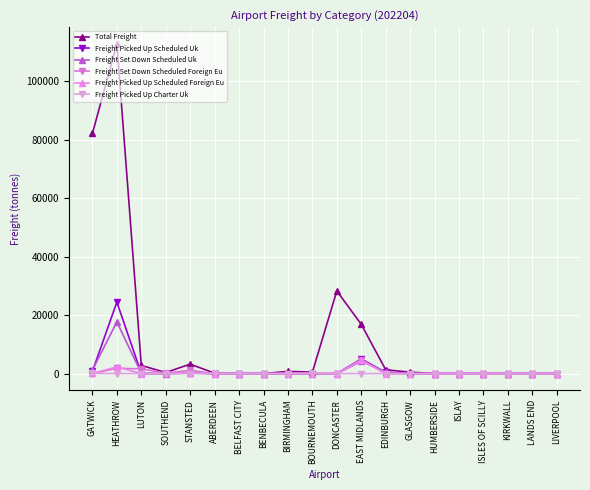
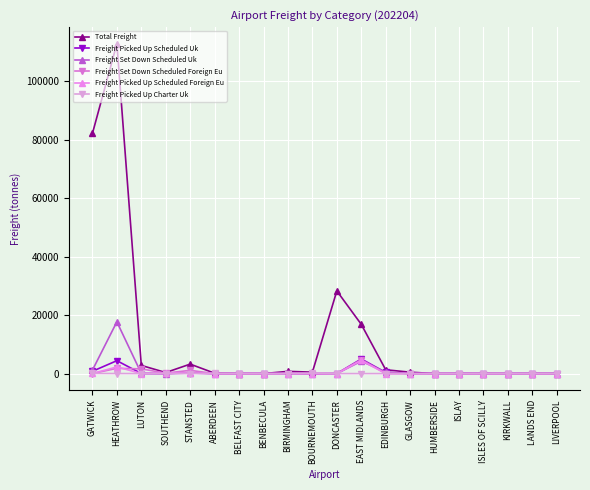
Freight Picked Up Scheduled Uk, HEATHROW: 24000 -> 4000
